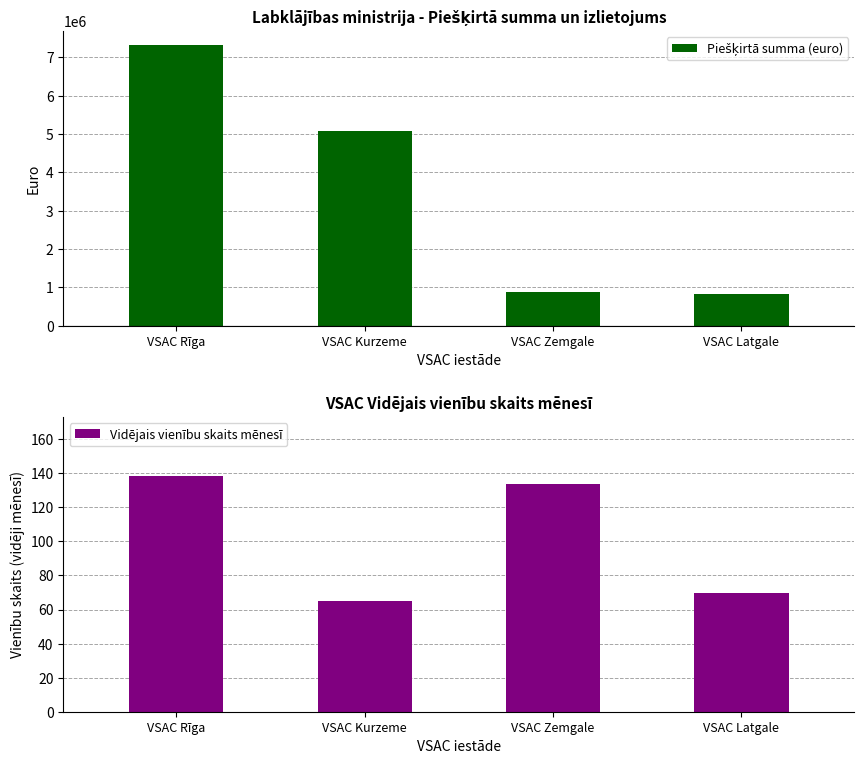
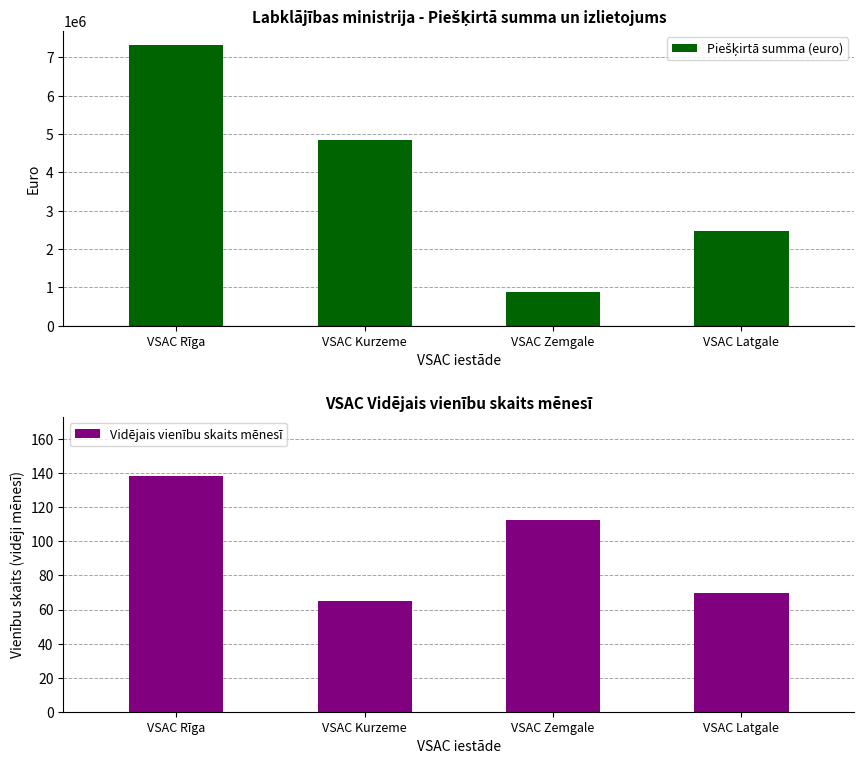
Labklājības ministrija - Piešķirtā summa un izlietojums, VSAC Kurzeme: 5100000 -> 4800000
Labklājības ministrija - Piešķirtā summa un izlietojums, VSAC Latgale: 800000 -> 2500000
VSAC Vidējais vienību skaits mēnesī, VSAC Zemgale: 134 -> 113
